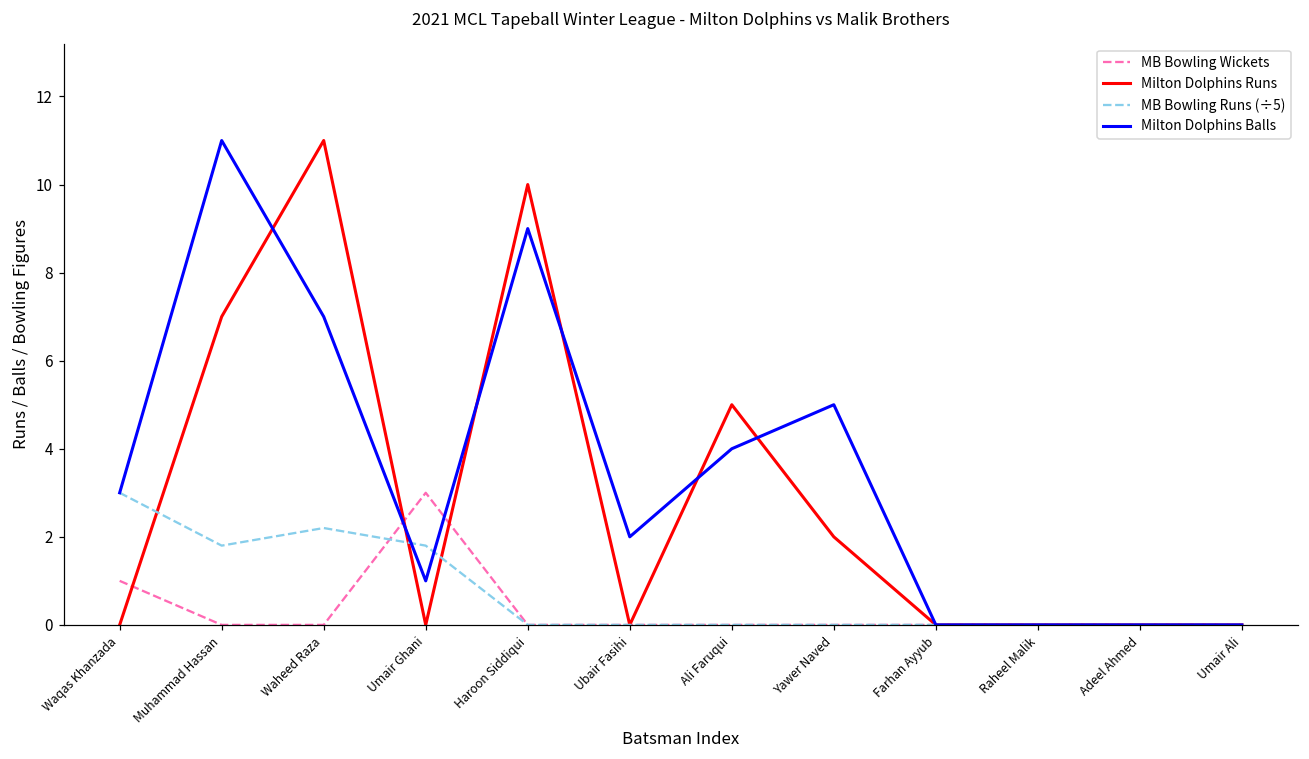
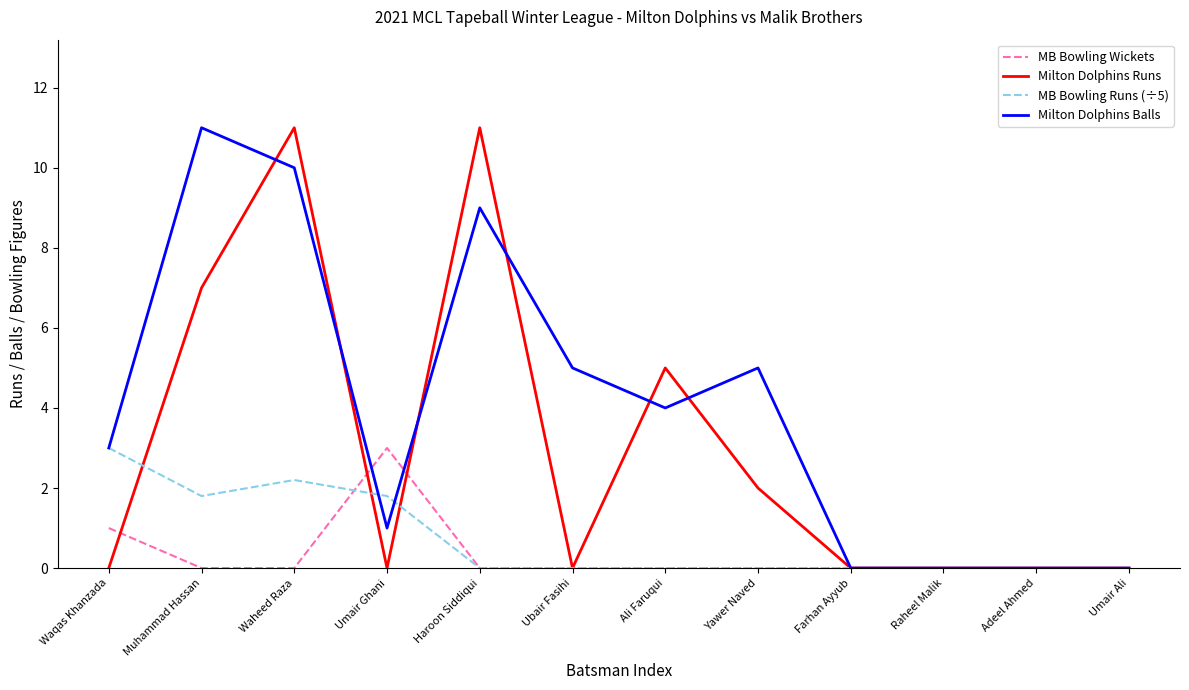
Milton Dolphins Balls, Waheed Raza: 7 -> 10
Milton Dolphins Runs, Haroon Siddiqui: 10 -> 11
Milton Dolphins Balls, Ubair Fasihi: 2 -> 5
